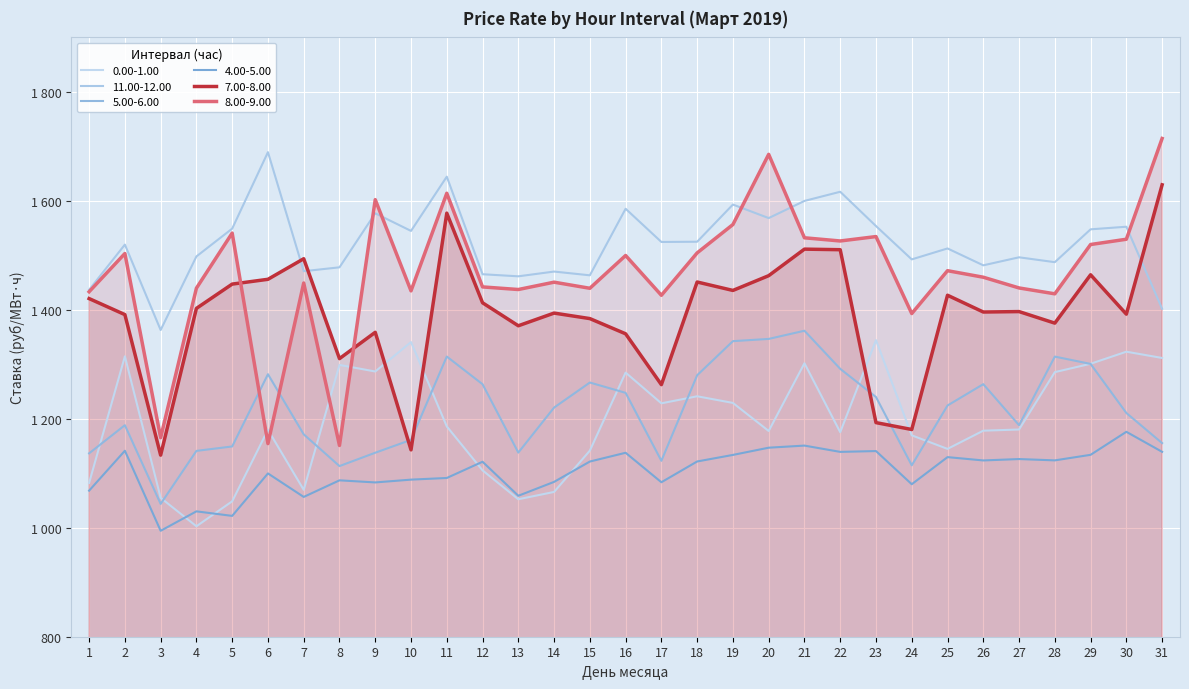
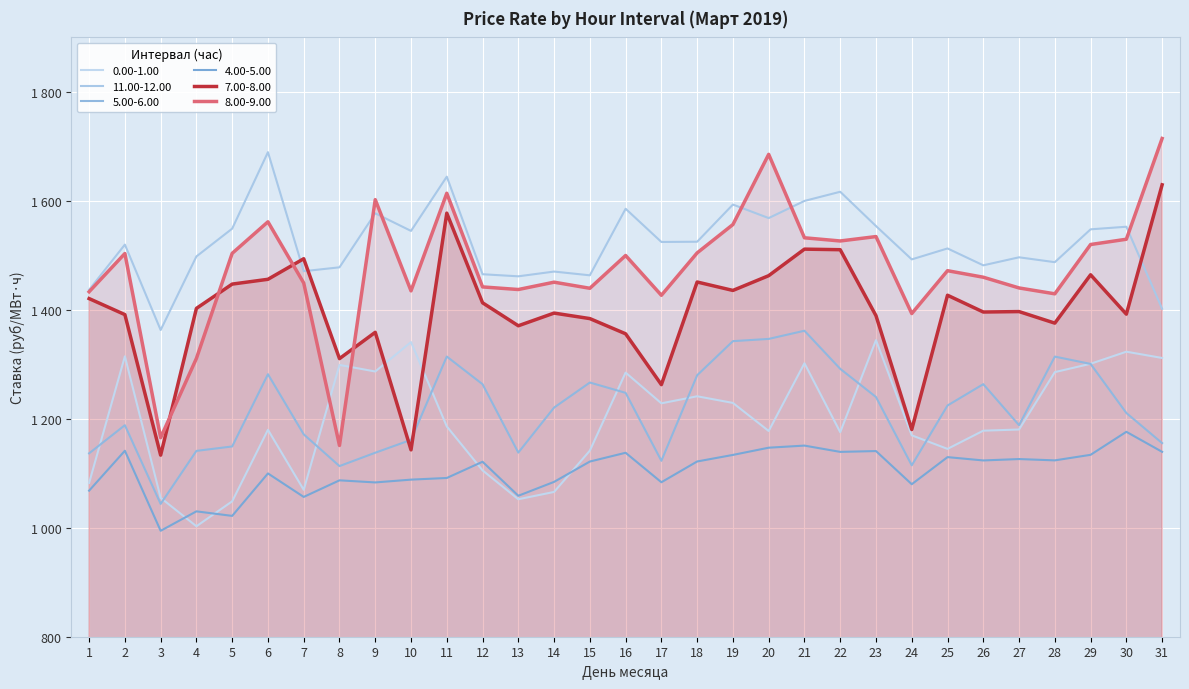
8.00-9.00, 4: 1440 -> 1310
8.00-9.00, 5: 1540 -> 1500
8.00-9.00, 6: 1150 -> 1560
7.00-8.00, 23: 1190 -> 1390
